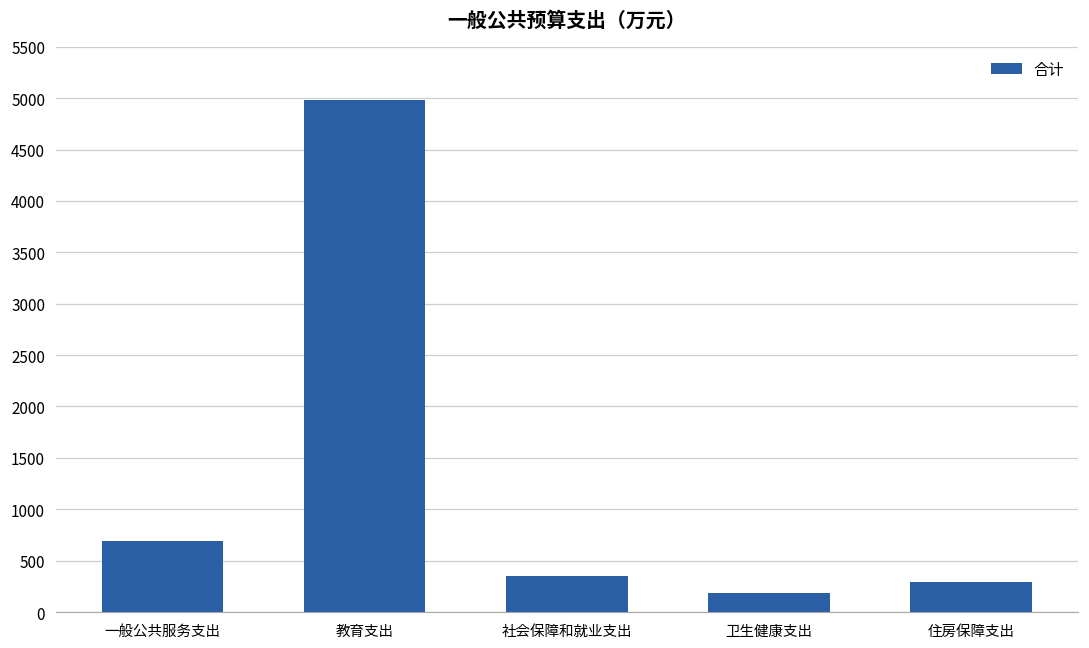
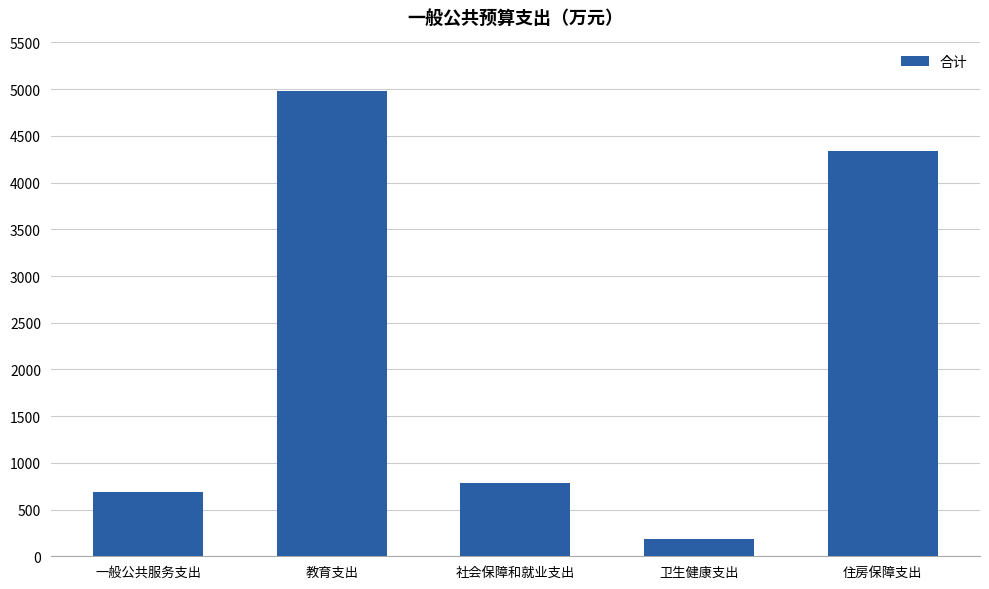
社会保障和就业支出: 300 -> 800
住房保障支出: 300 -> 4300
